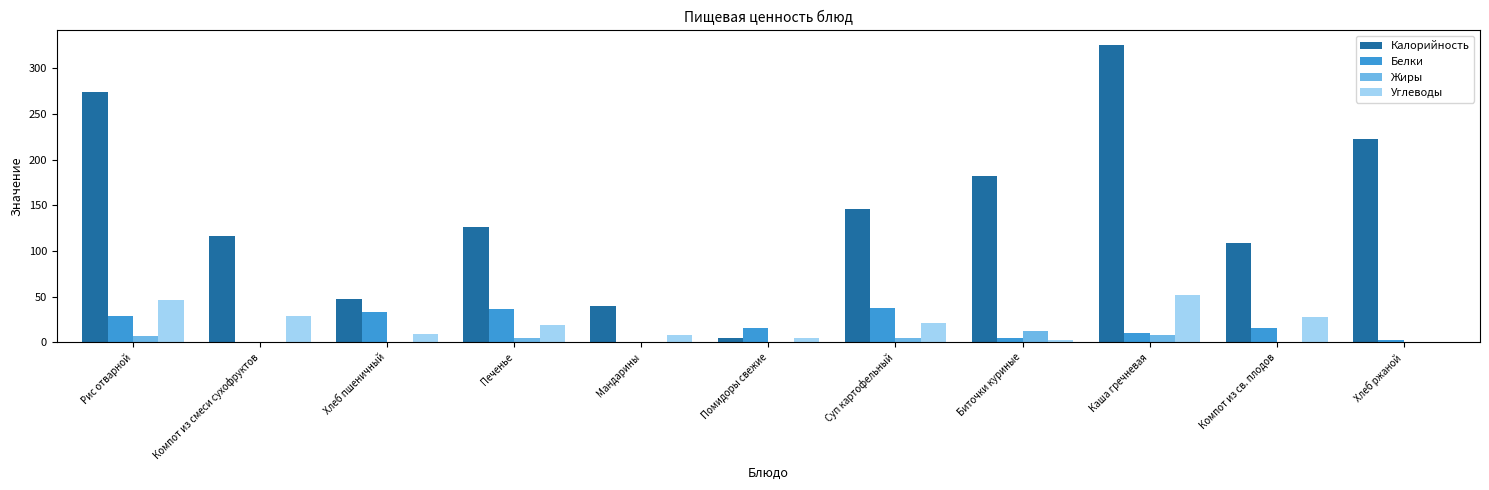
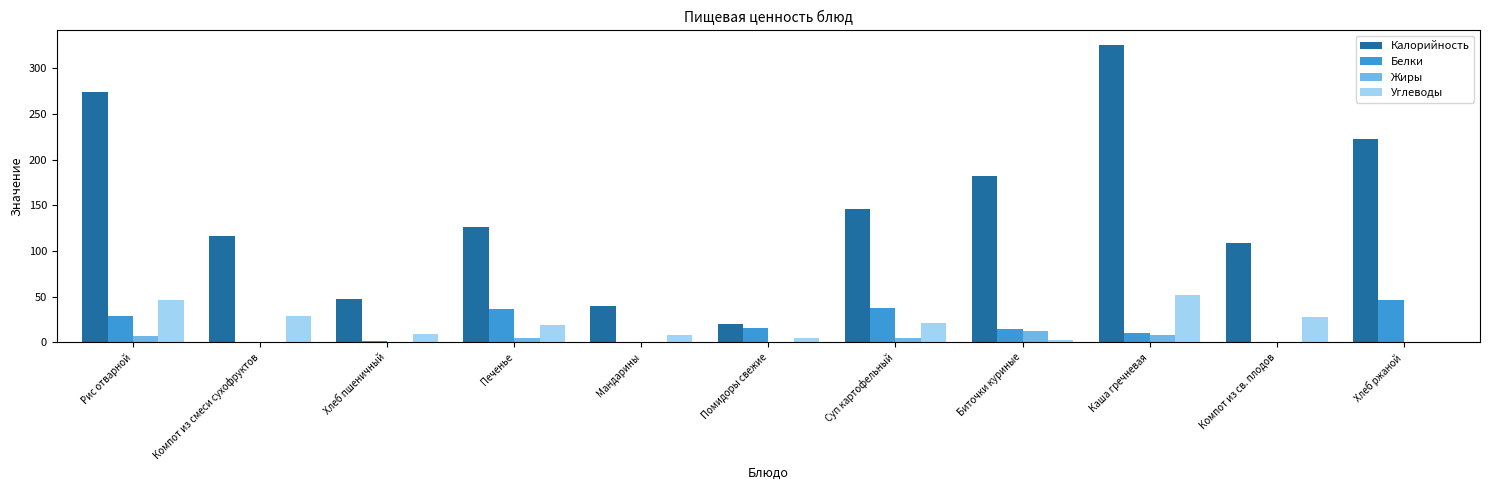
Белки, Хлеб пшеничный: 30 -> 0
Калорийность, Помидоры свежие: 10 -> 20
Белки, Биточки куриные: 0 -> 10
Белки, Компот из св. плодов: 20 -> 0
Белки, Хлеб ржаной: 0 -> 50
